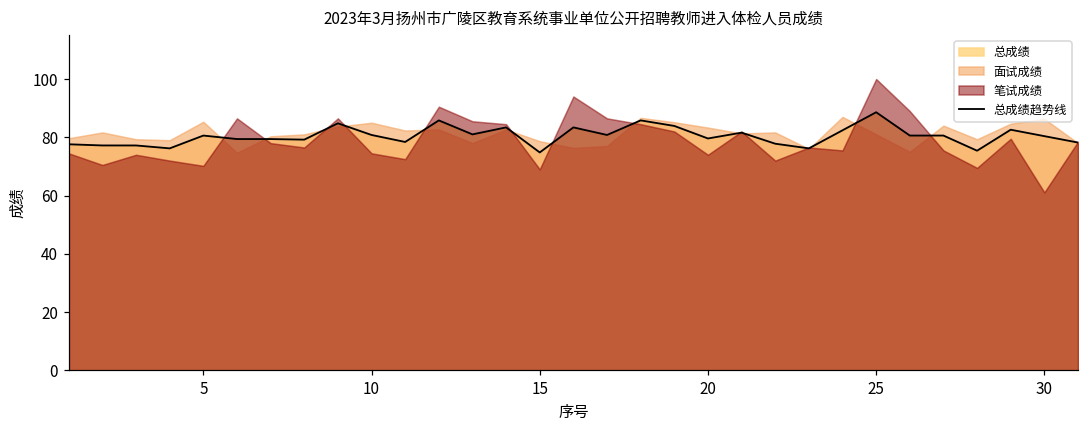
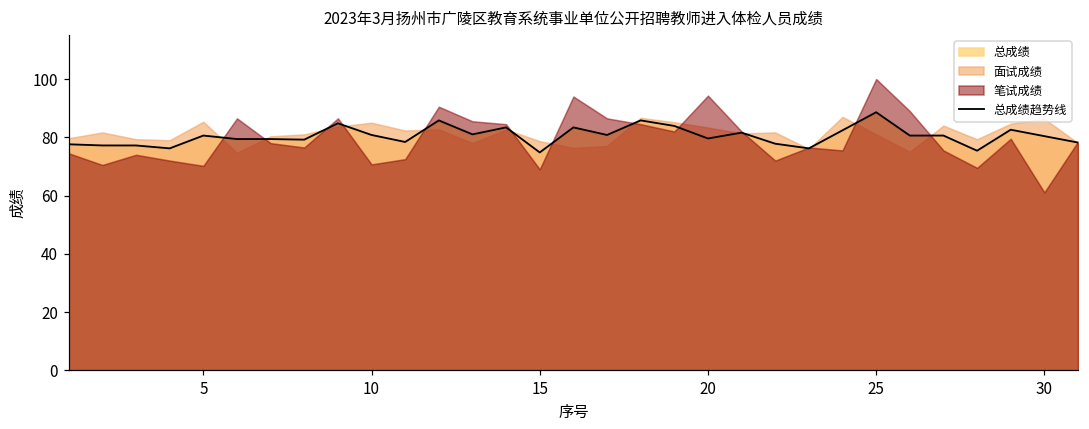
笔试成绩, 10: 75 -> 71
笔试成绩, 20: 74 -> 94
